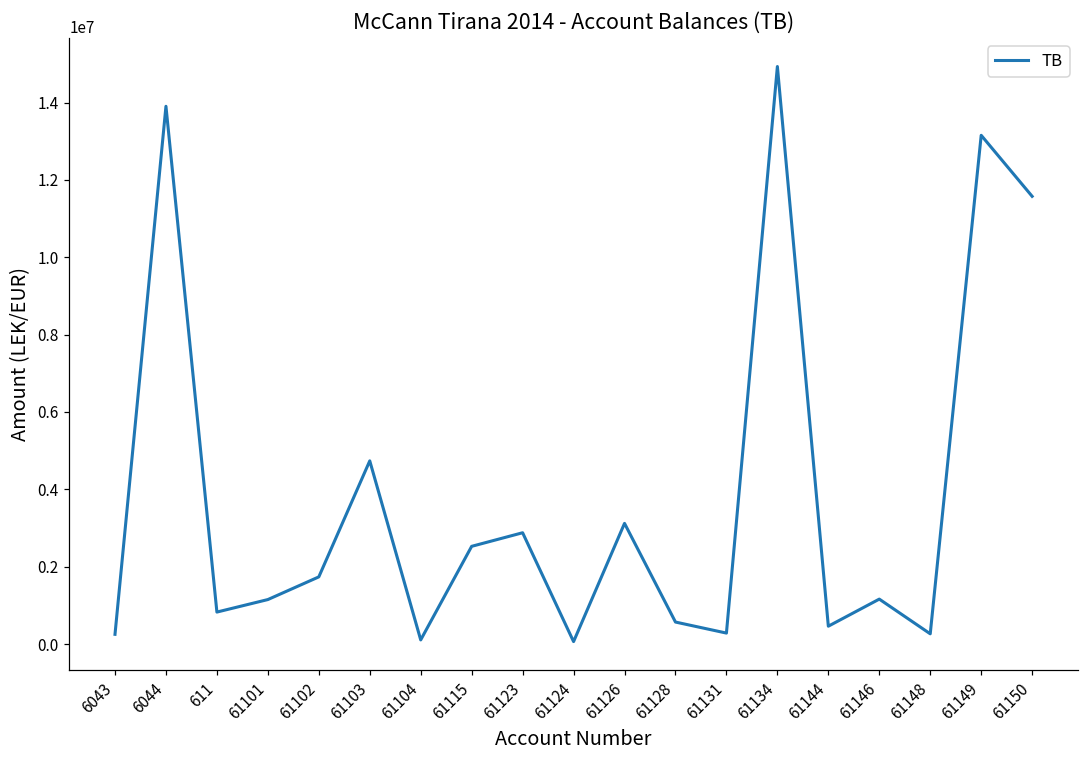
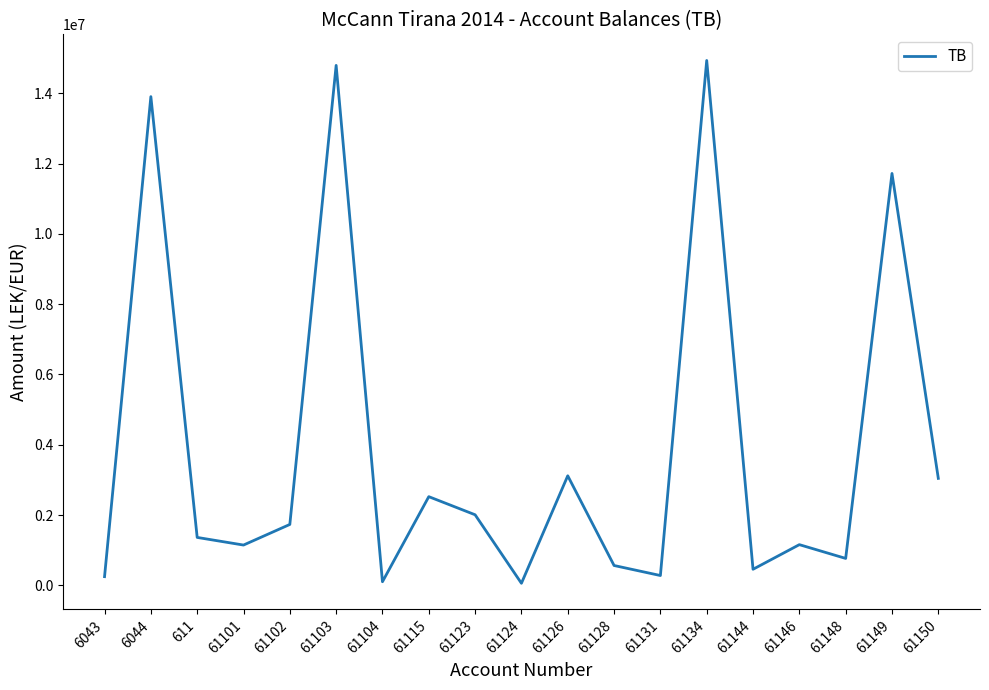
611: 800000 -> 1400000
61103: 4700000 -> 14800000
61123: 2900000 -> 2000000
61148: 300000 -> 800000
61149: 13200000 -> 11700000
61150: 11600000 -> 3000000
